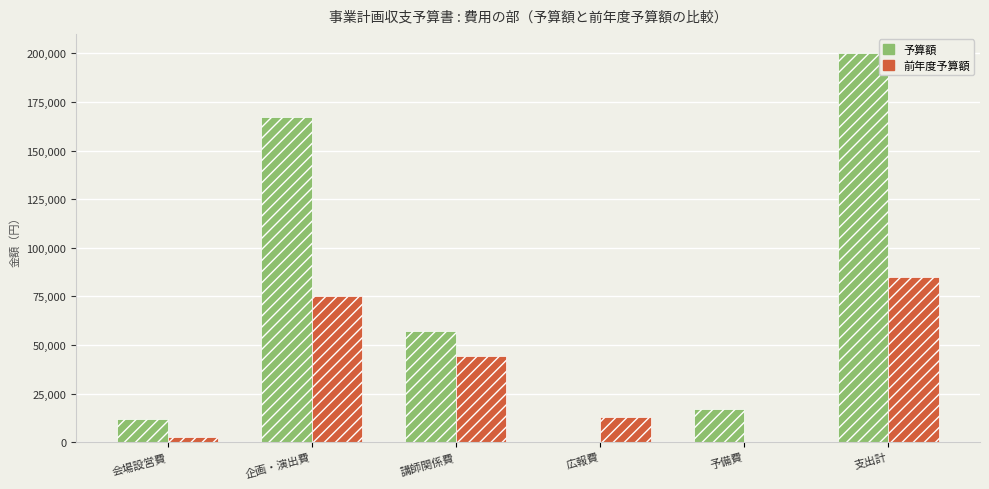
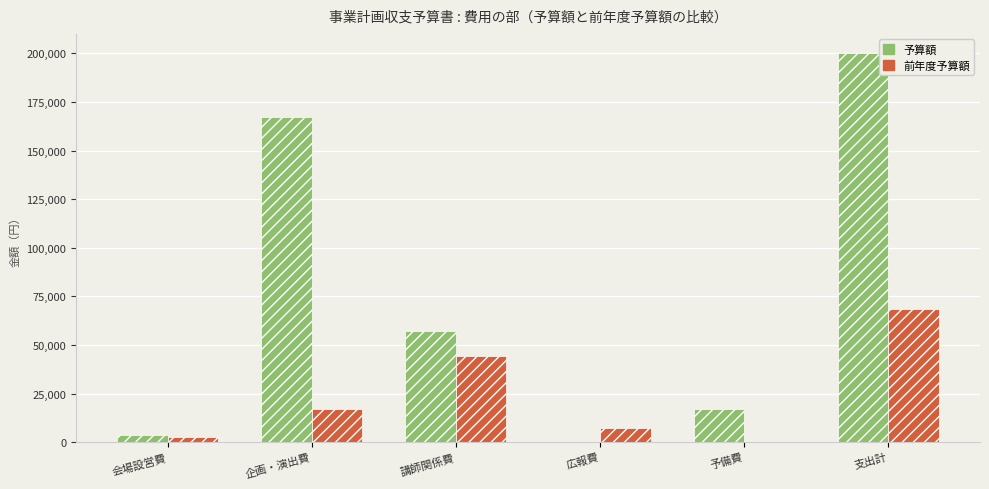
予算額, 会場設営費: 12,000 -> 4,000
前年度予算額, 企画・演出費: 75,000 -> 17,000
前年度予算額, 広報費: 13,000 -> 7,000
前年度予算額, 支出計: 85,000 -> 69,000
